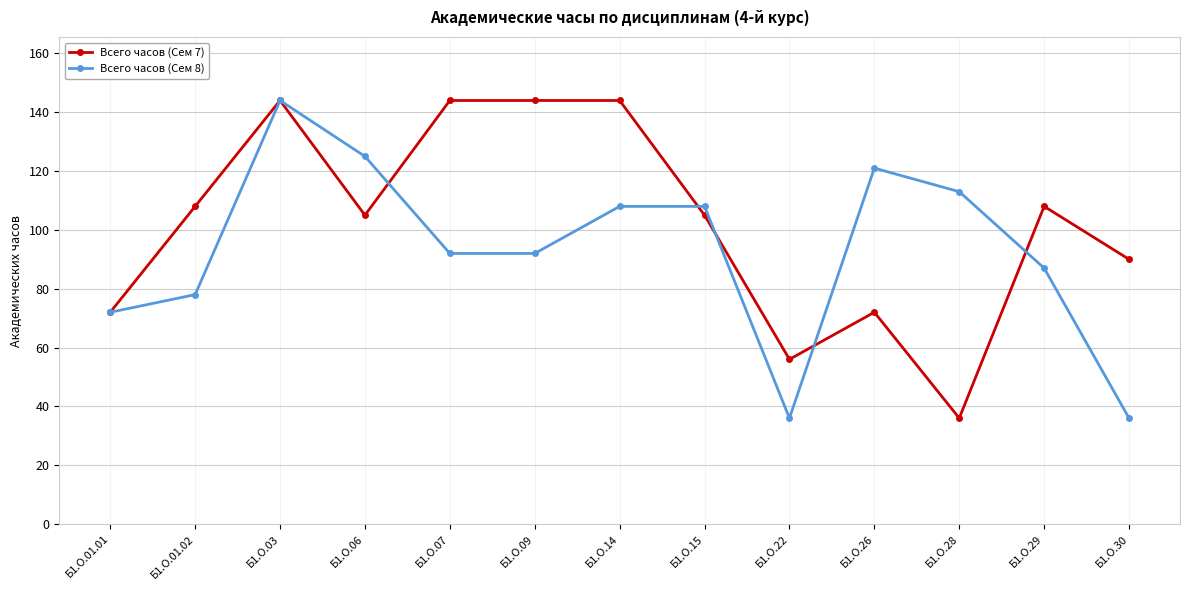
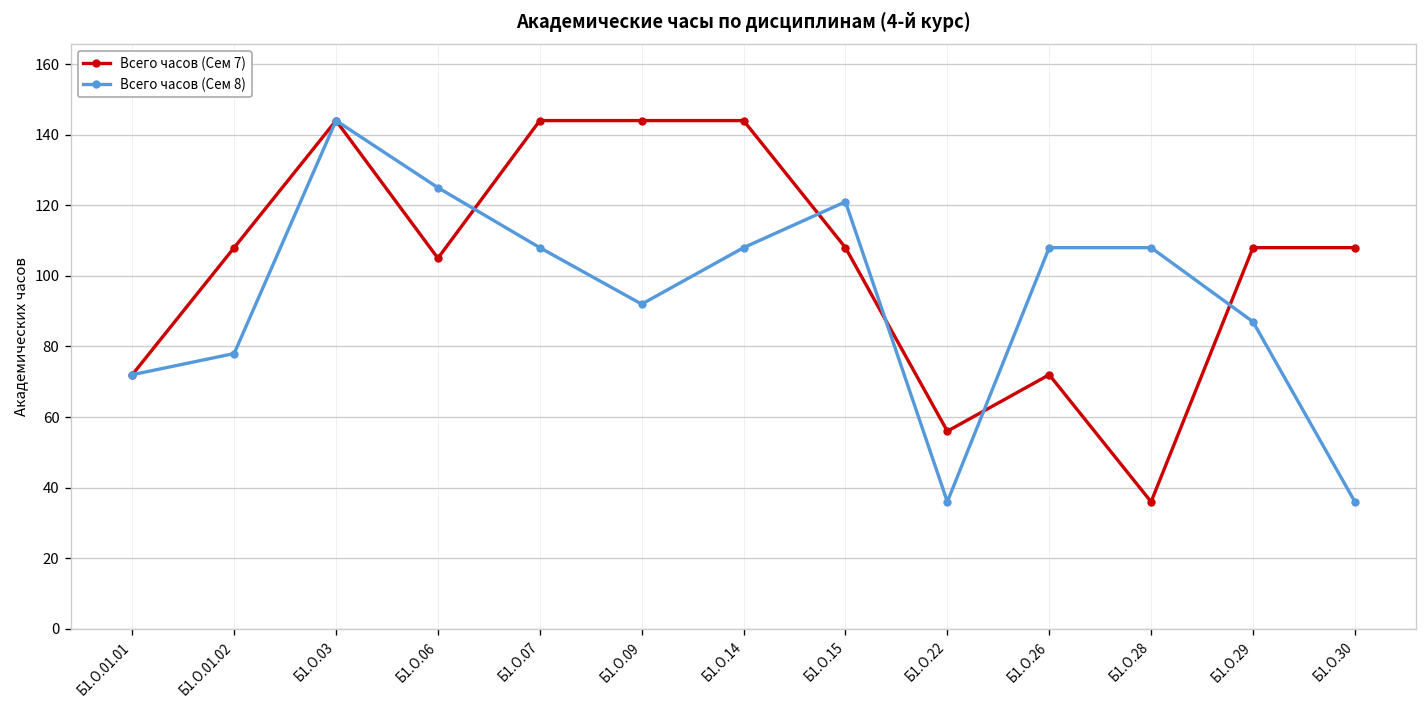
Всего часов (Сем 8), Б1.О.07: 92 -> 108
Всего часов (Сем 7), Б1.О.15: 105 -> 108
Всего часов (Сем 8), Б1.О.15: 108 -> 121
Всего часов (Сем 8), Б1.О.26: 121 -> 108
Всего часов (Сем 8), Б1.О.28: 113 -> 108
Всего часов (Сем 7), Б1.О.30: 90 -> 108
